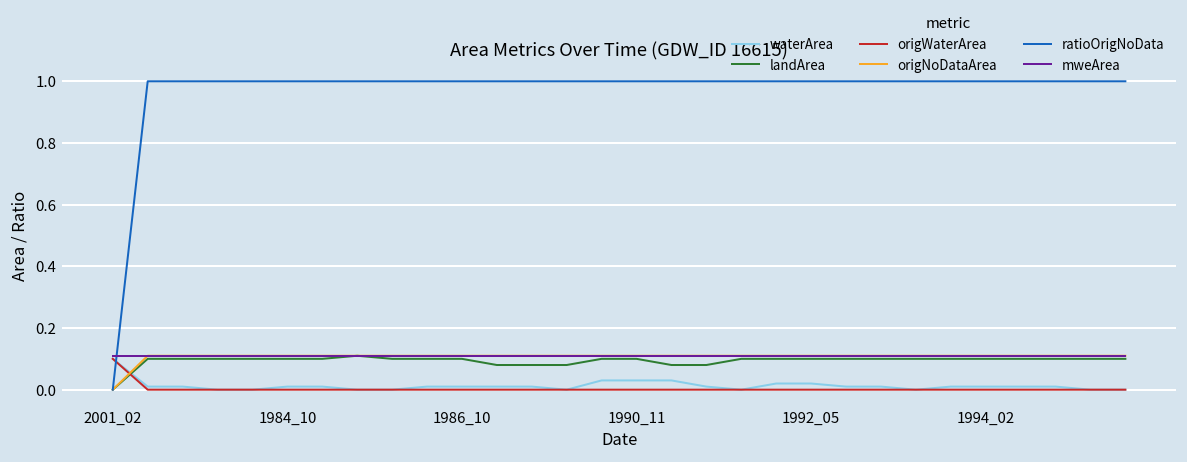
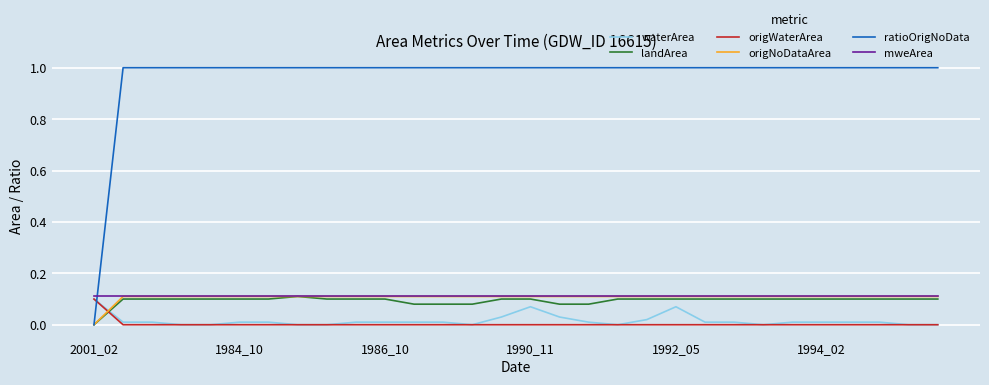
waterArea, 1990_11: 0.03 -> 0.07
waterArea, 1992_05: 0.02 -> 0.07
